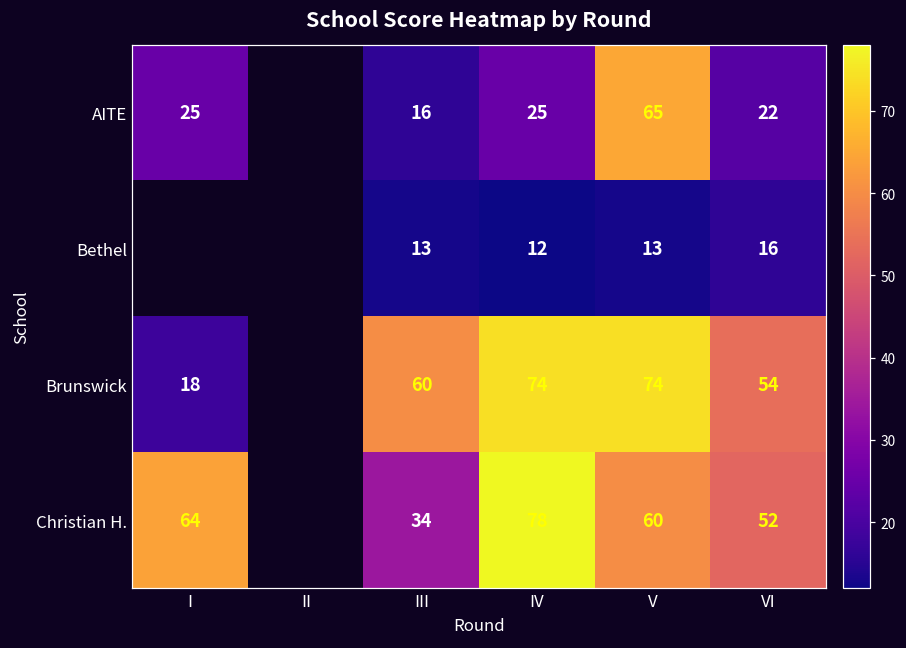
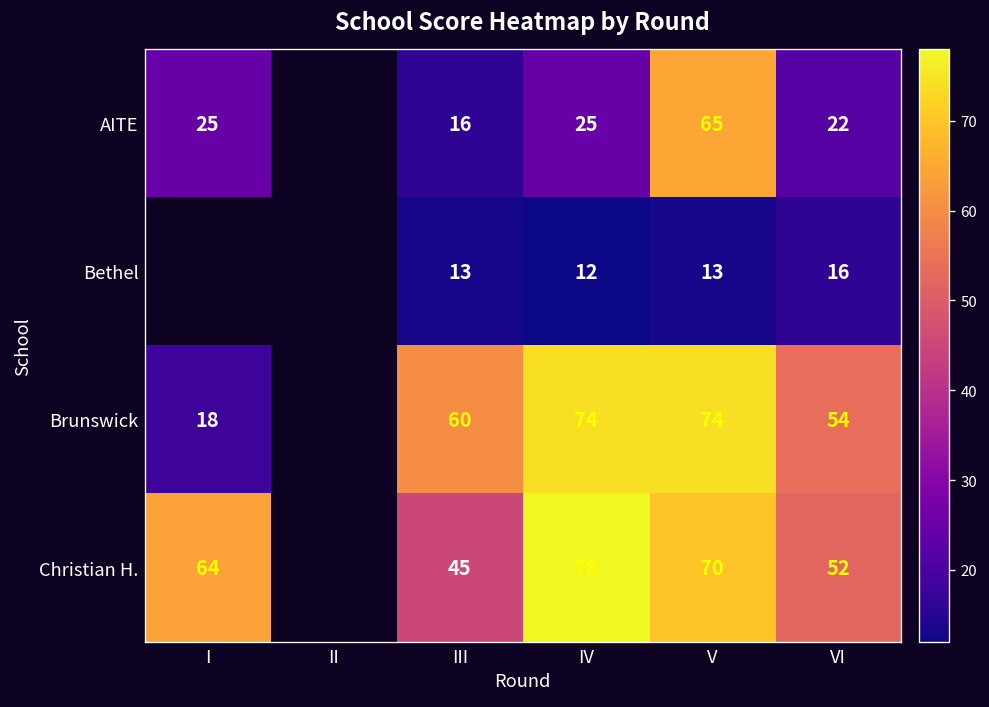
Christian H., III: 34 -> 45
Christian H., V: 60 -> 70
